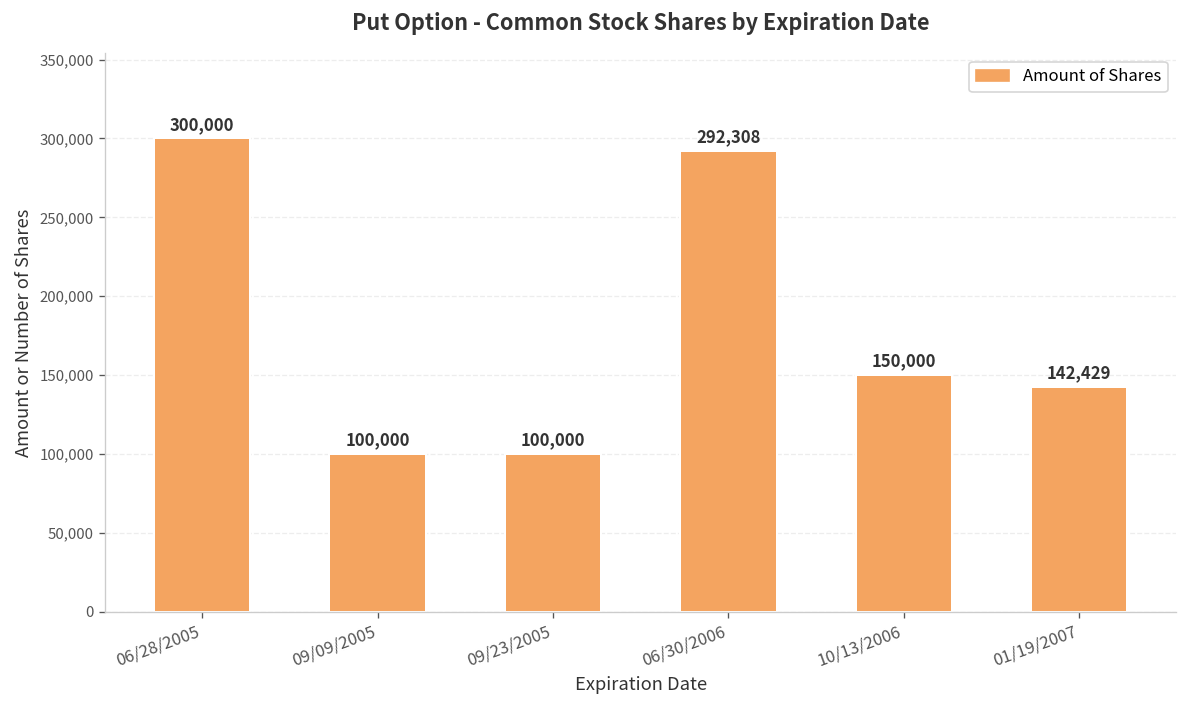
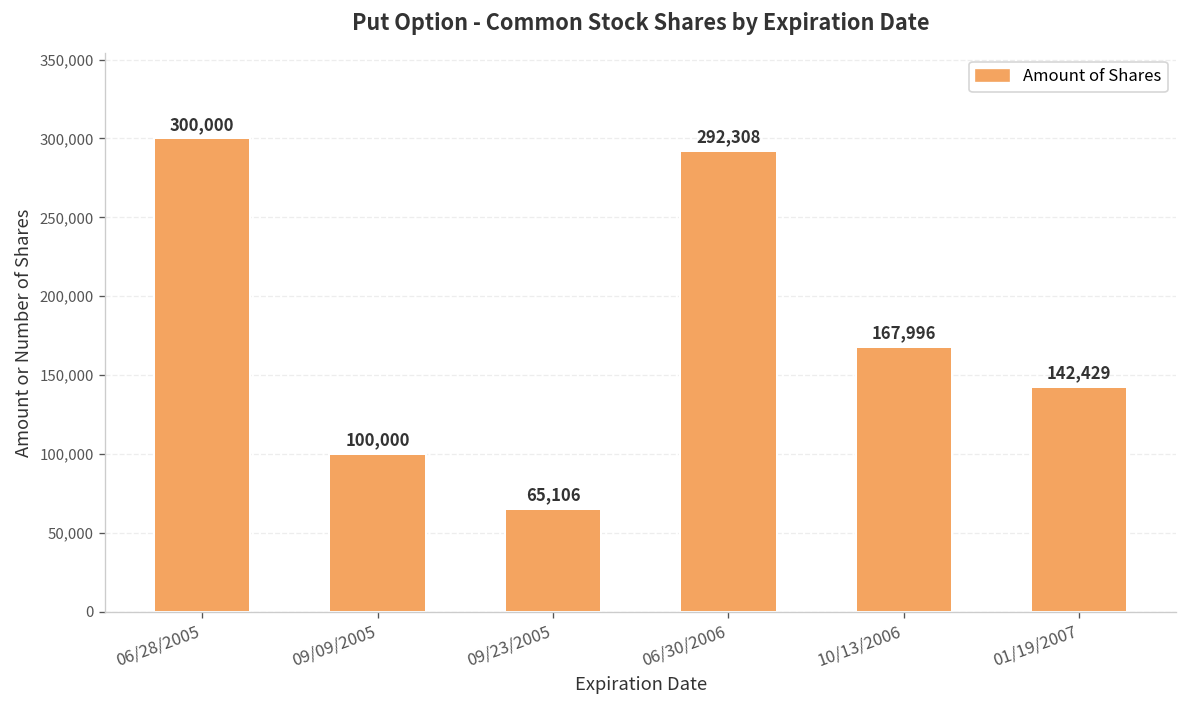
09/23/2005: 100,000 -> 65,106
10/13/2006: 150,000 -> 167,996
